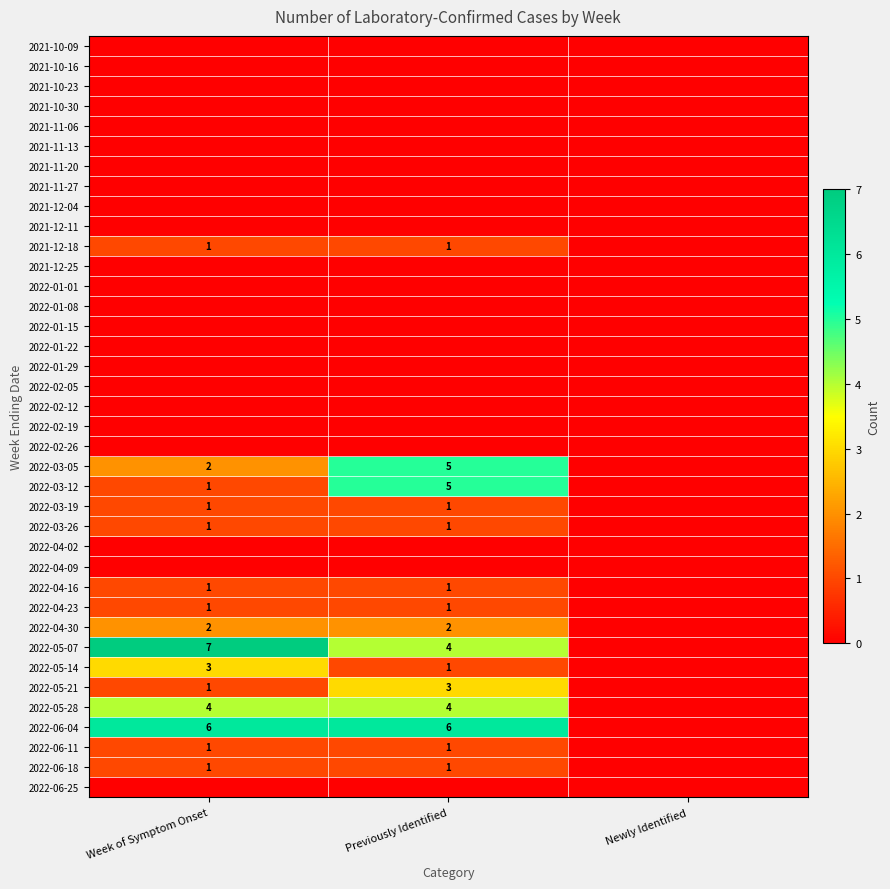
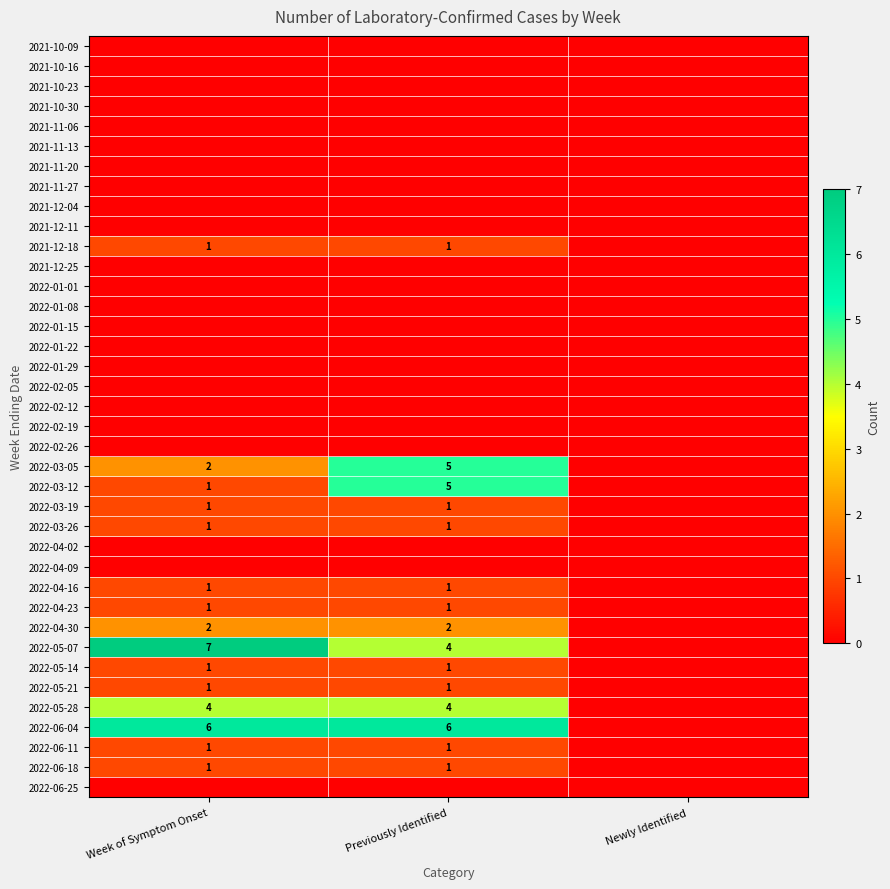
2022-05-14, Week of Symptom Onset: 3 -> 1
2022-05-21, Previously Identified: 3 -> 1
